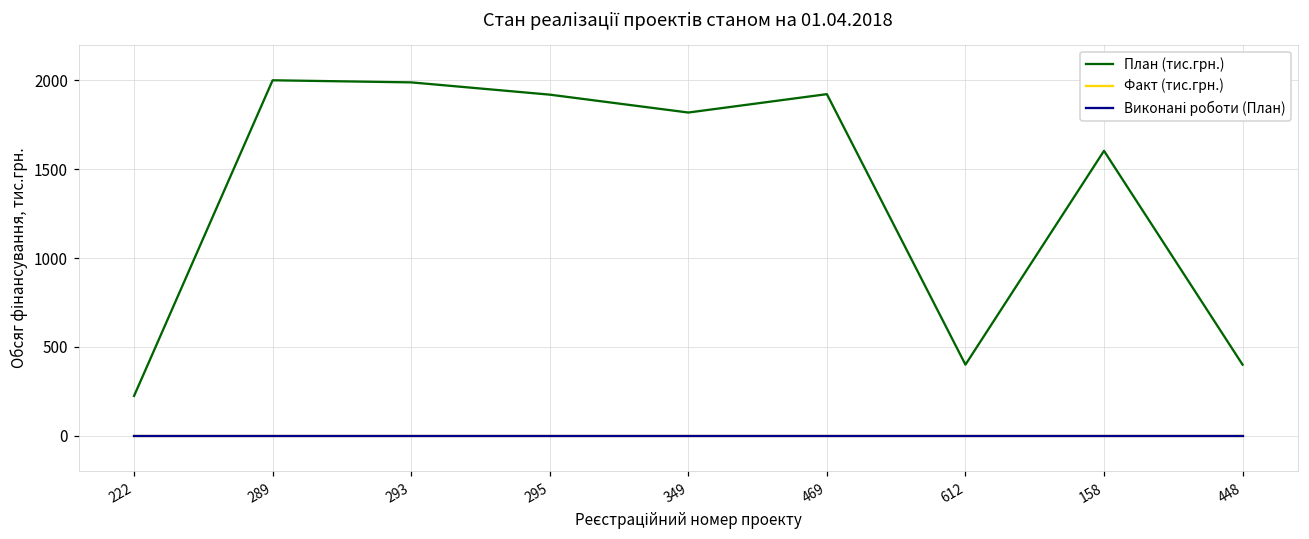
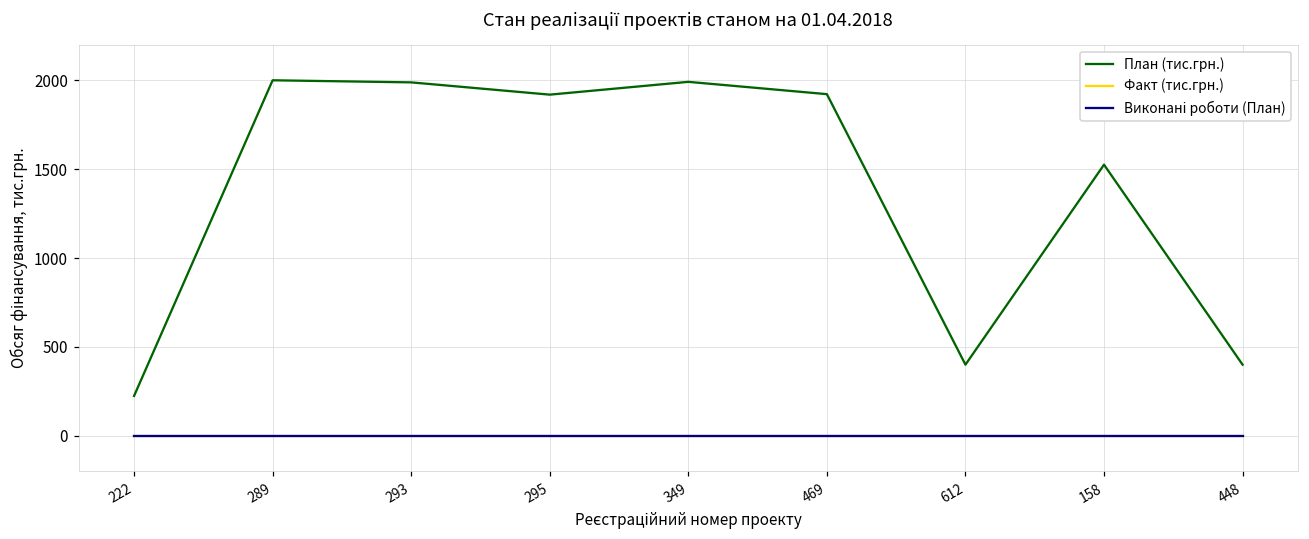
План (тис.грн.), 349: 1820 -> 1990
План (тис.грн.), 158: 1600 -> 1530
